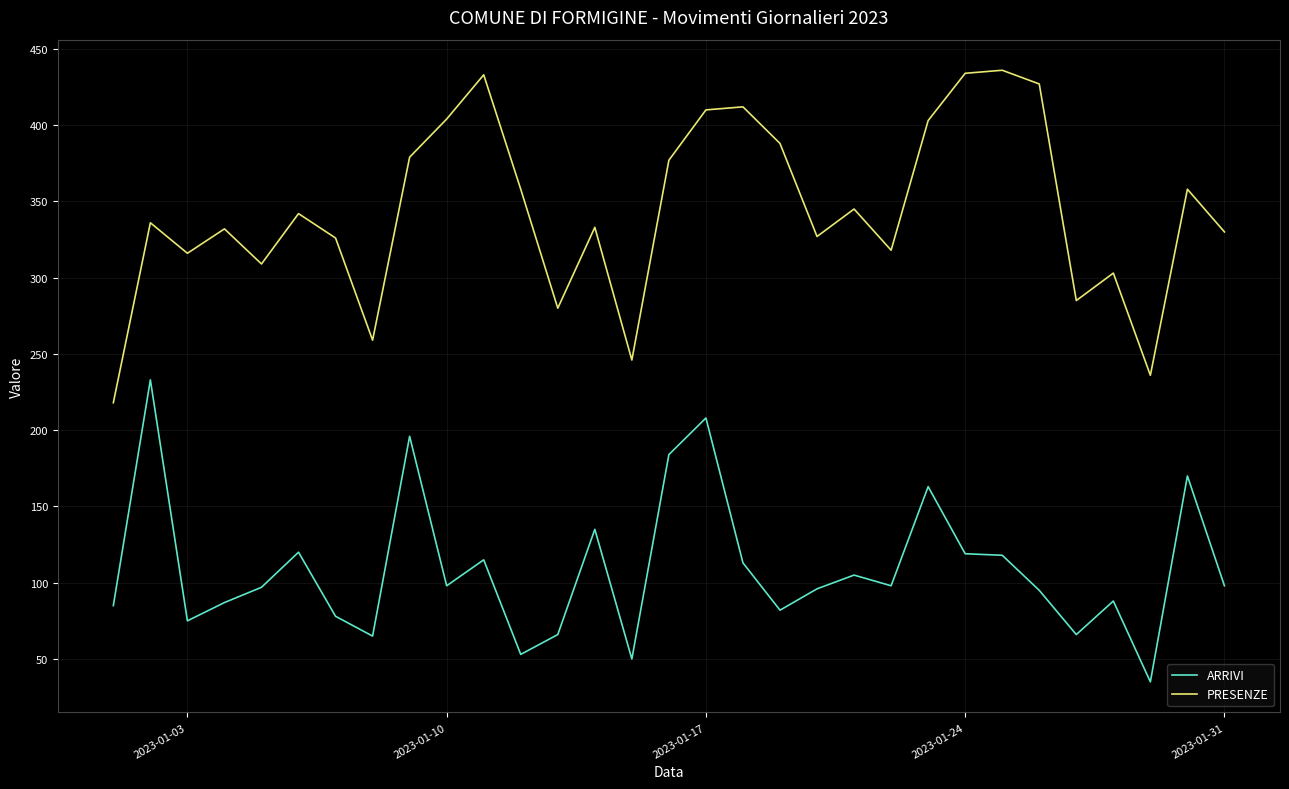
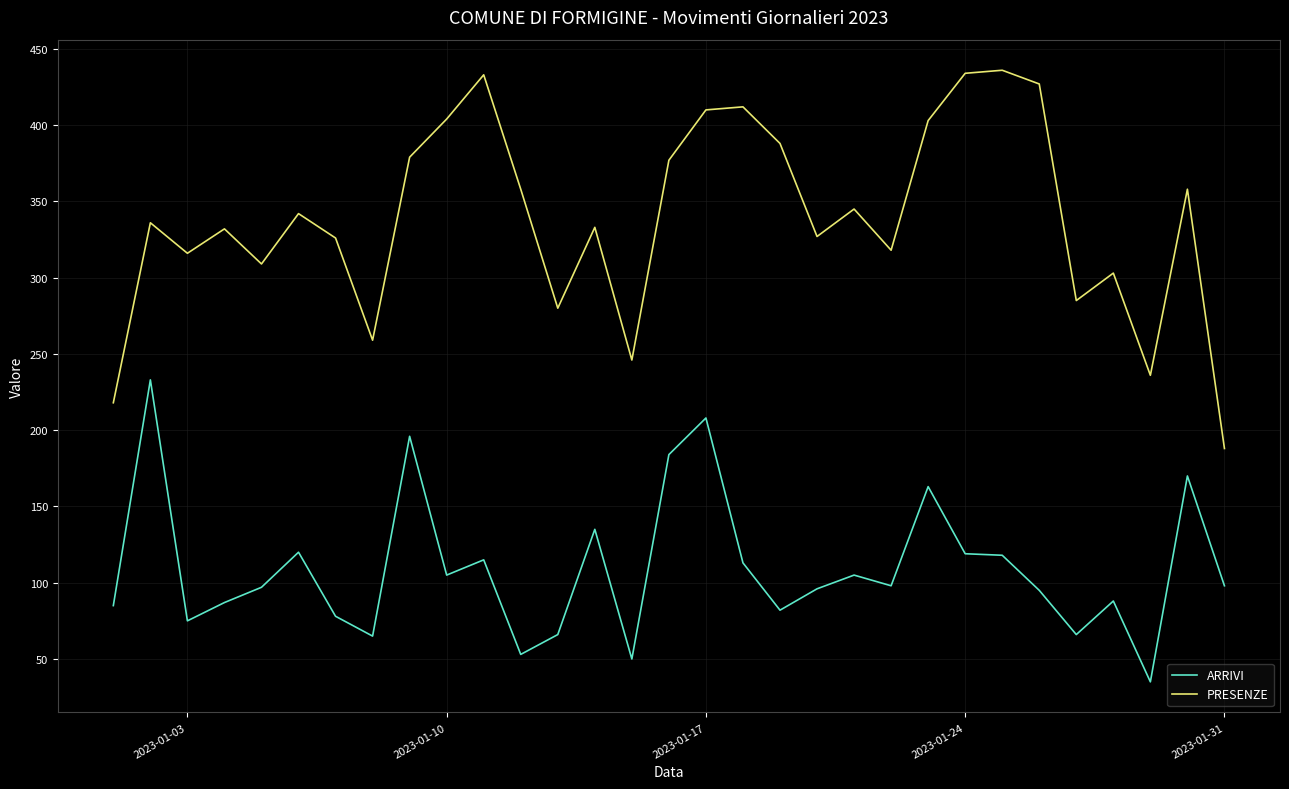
ARRIVI, 2023-01-10: 98 -> 105
PRESENZE, 2023-01-31: 330 -> 188
